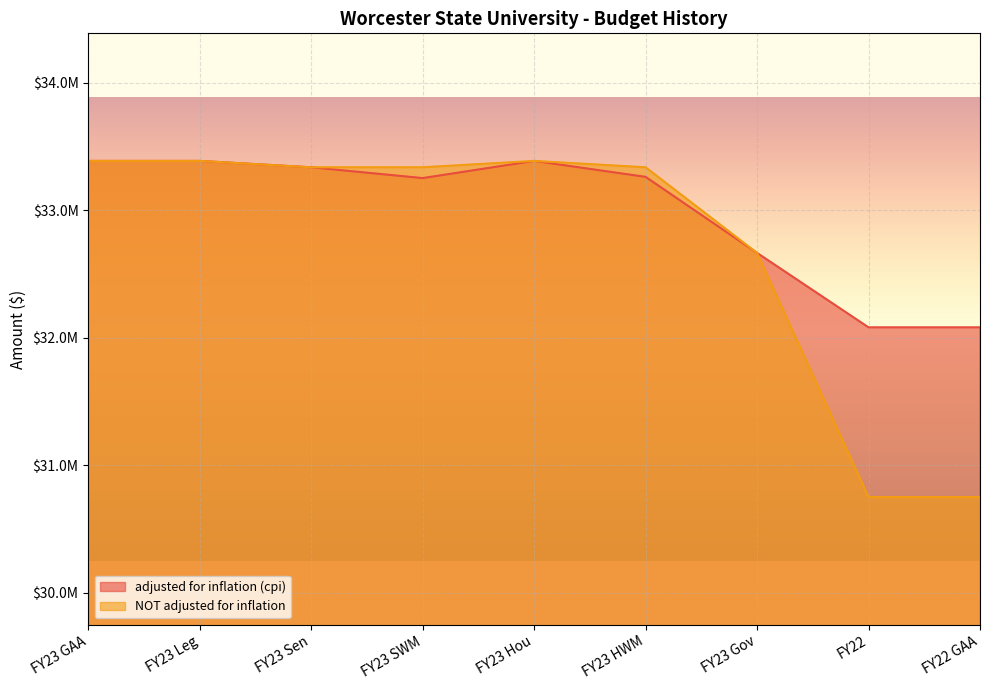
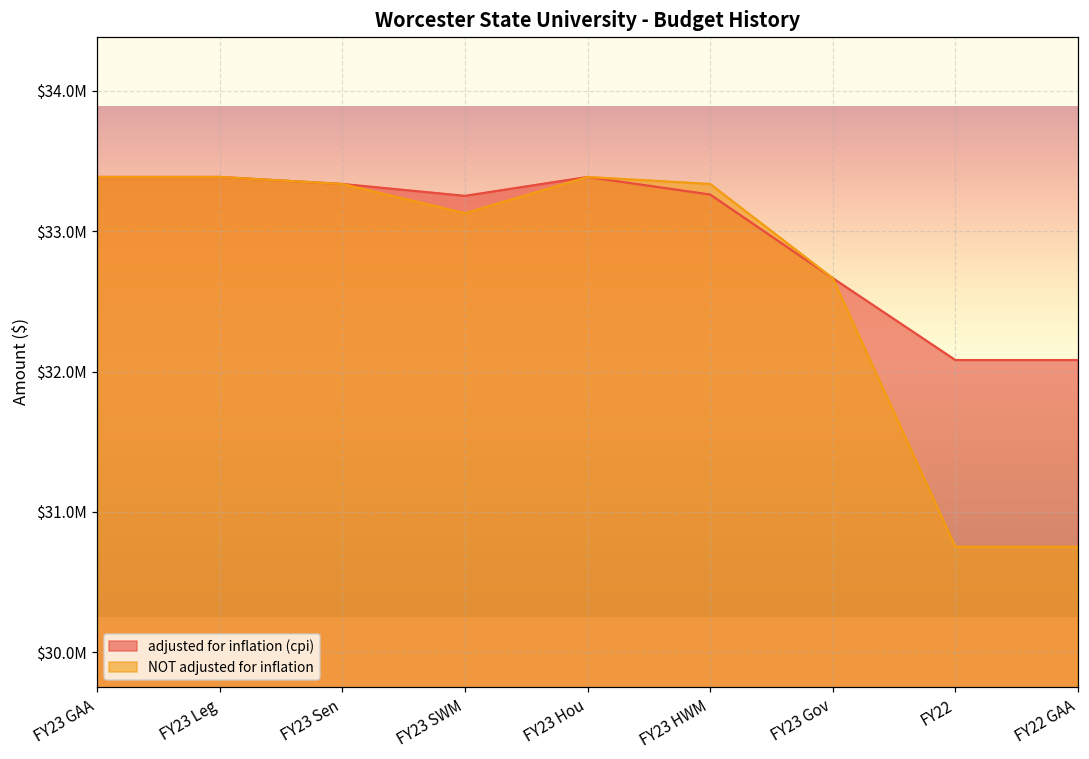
NOT adjusted for inflation, FY23 SWM: $33340000 -> $33130000
